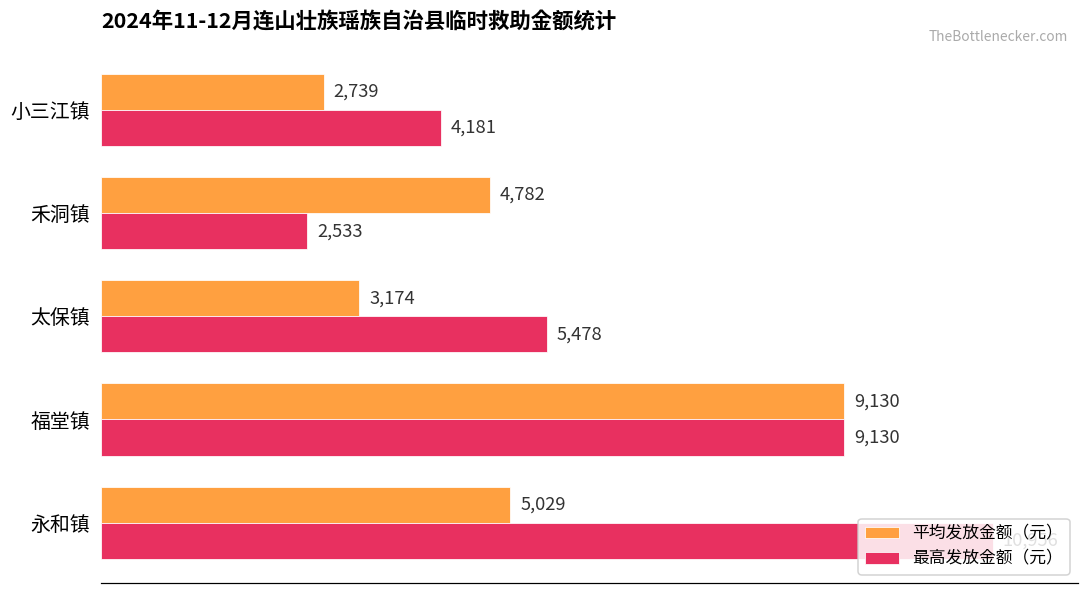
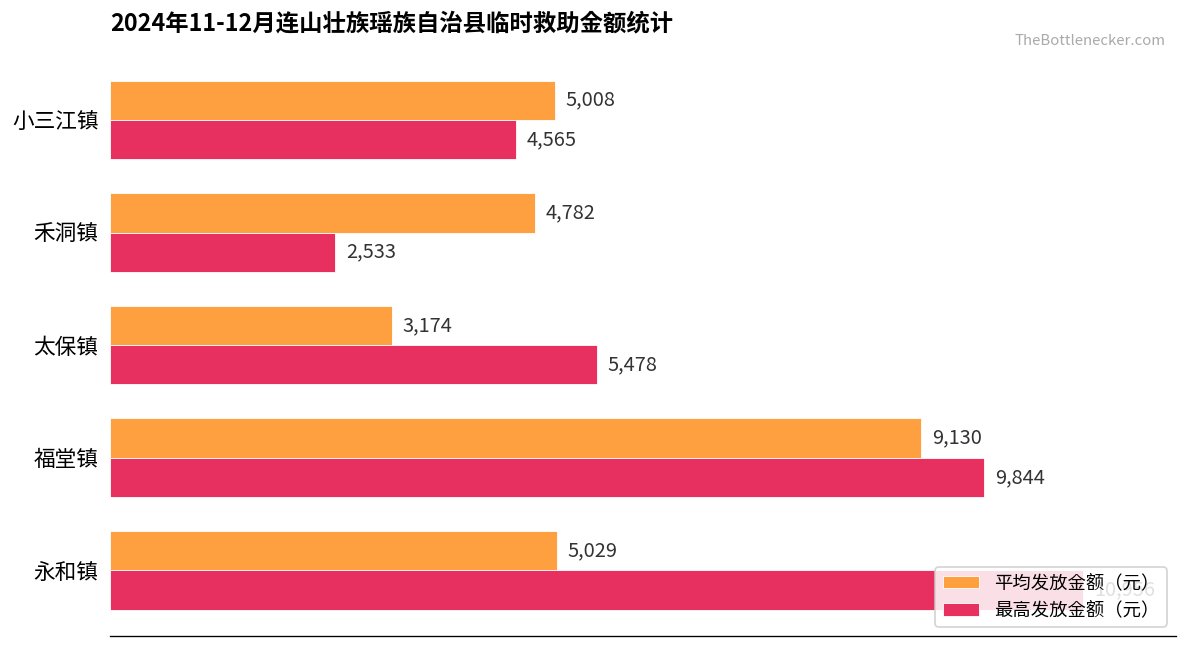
平均发放金额（元）, 小三江镇: 2,739 -> 5,008
最高发放金额（元）, 小三江镇: 4,181 -> 4,565
最高发放金额（元）, 福堂镇: 9,130 -> 9,844
